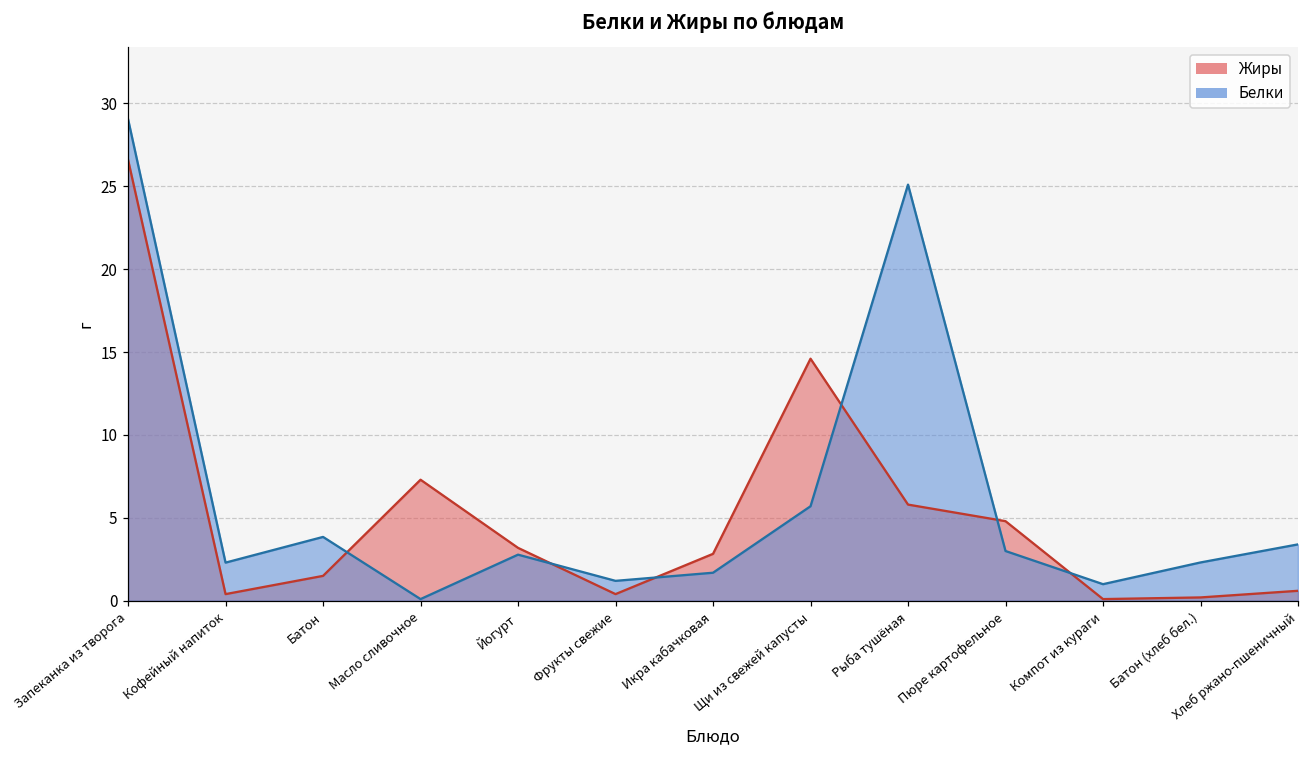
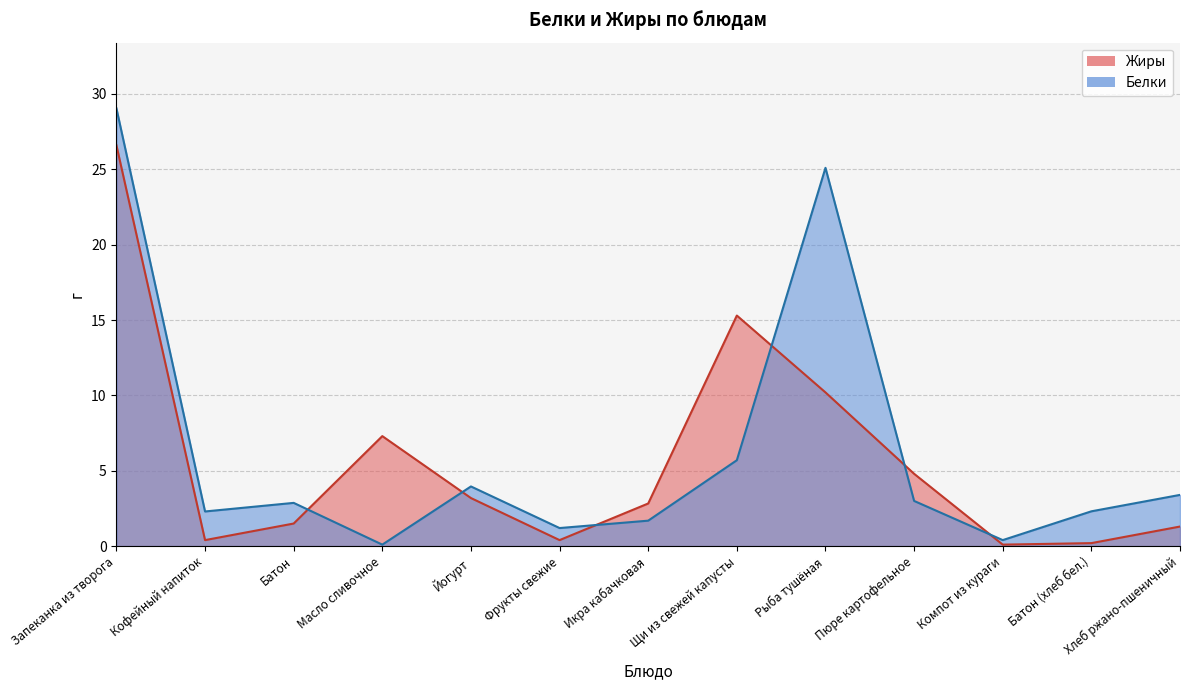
Белки, Батон: 3.9 -> 2.9
Белки, Йогурт: 2.8 -> 4.0
Жиры, Щи из свежей капусты: 14.6 -> 15.3
Жиры, Рыба тушёная: 5.8 -> 10.2
Белки, Компот из кураги: 1.0 -> 0.4
Жиры, Хлеб ржано-пшеничный: 0.6 -> 1.3
